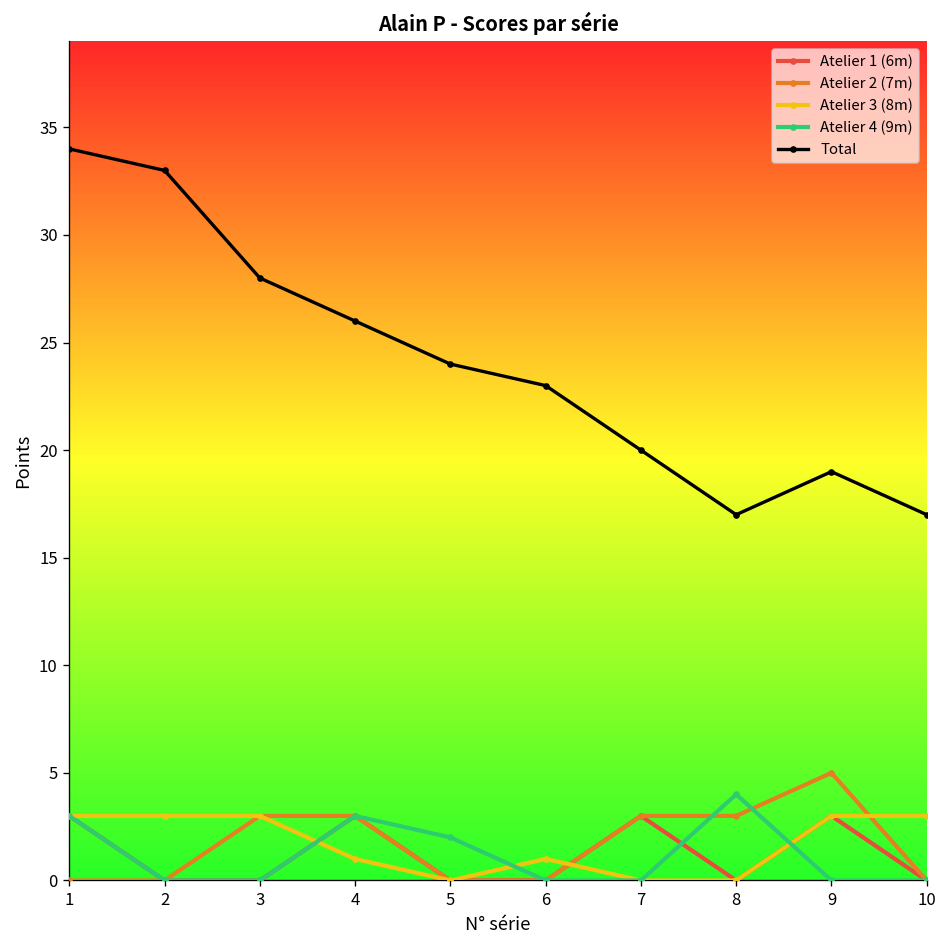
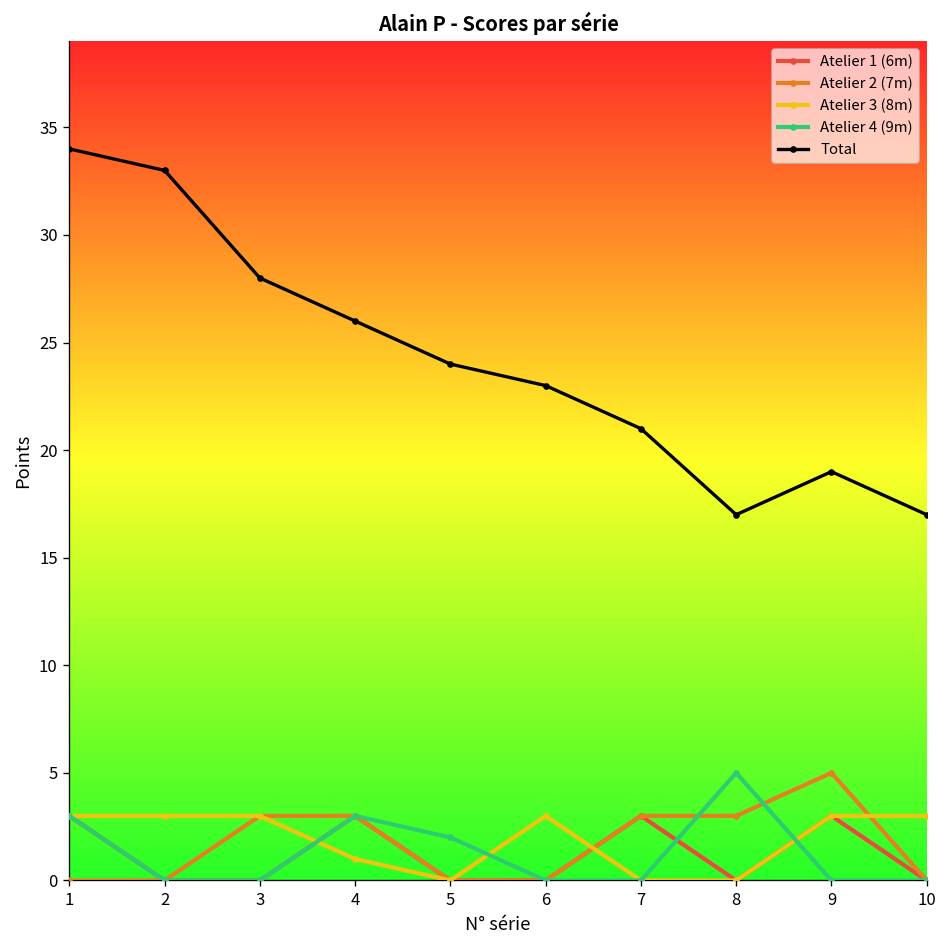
Atelier 3 (8m), 6: 1 -> 3
Total, 7: 20 -> 21
Atelier 4 (9m), 8: 4 -> 5
